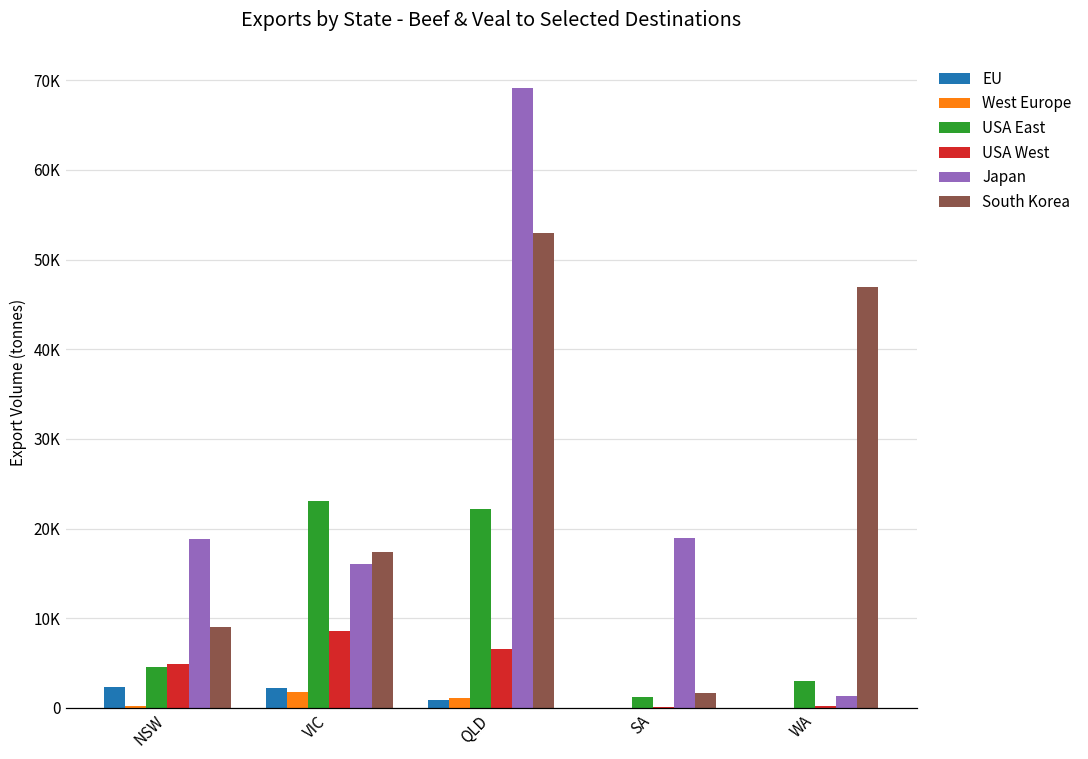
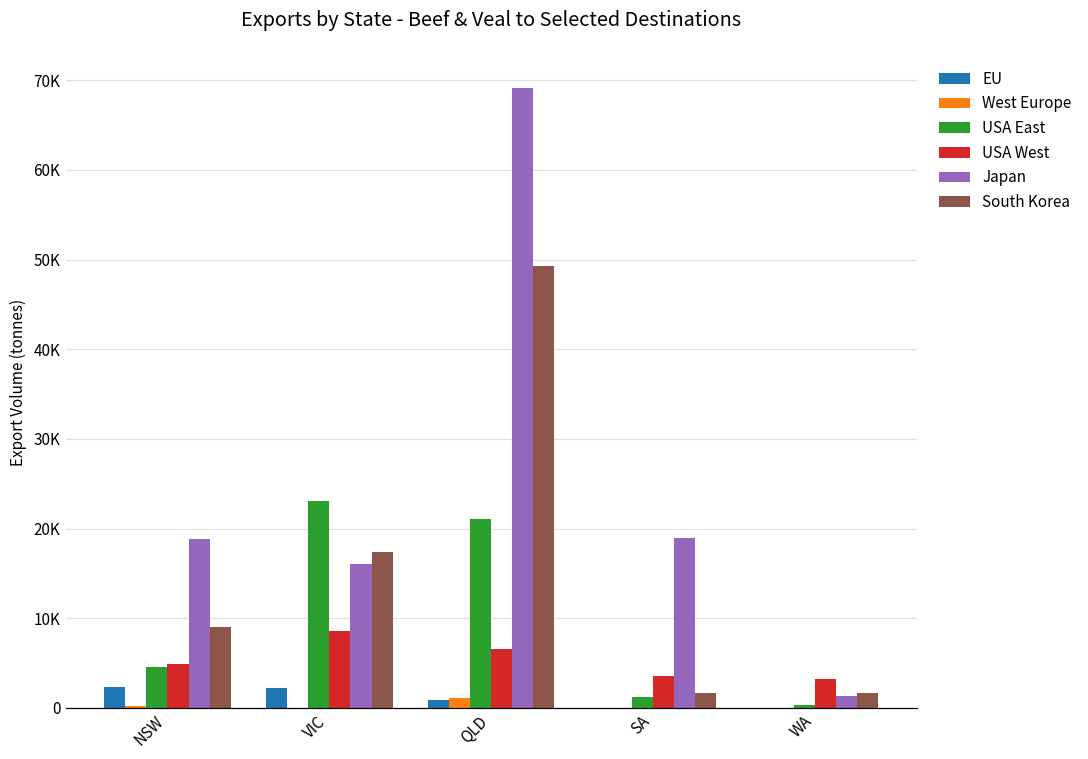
West Europe, VIC: 2000 -> 0
USA East, QLD: 22000 -> 21000
South Korea, QLD: 53000 -> 49000
USA West, SA: 0 -> 4000
USA East, WA: 3000 -> 0
USA West, WA: 0 -> 3000
South Korea, WA: 47000 -> 2000
